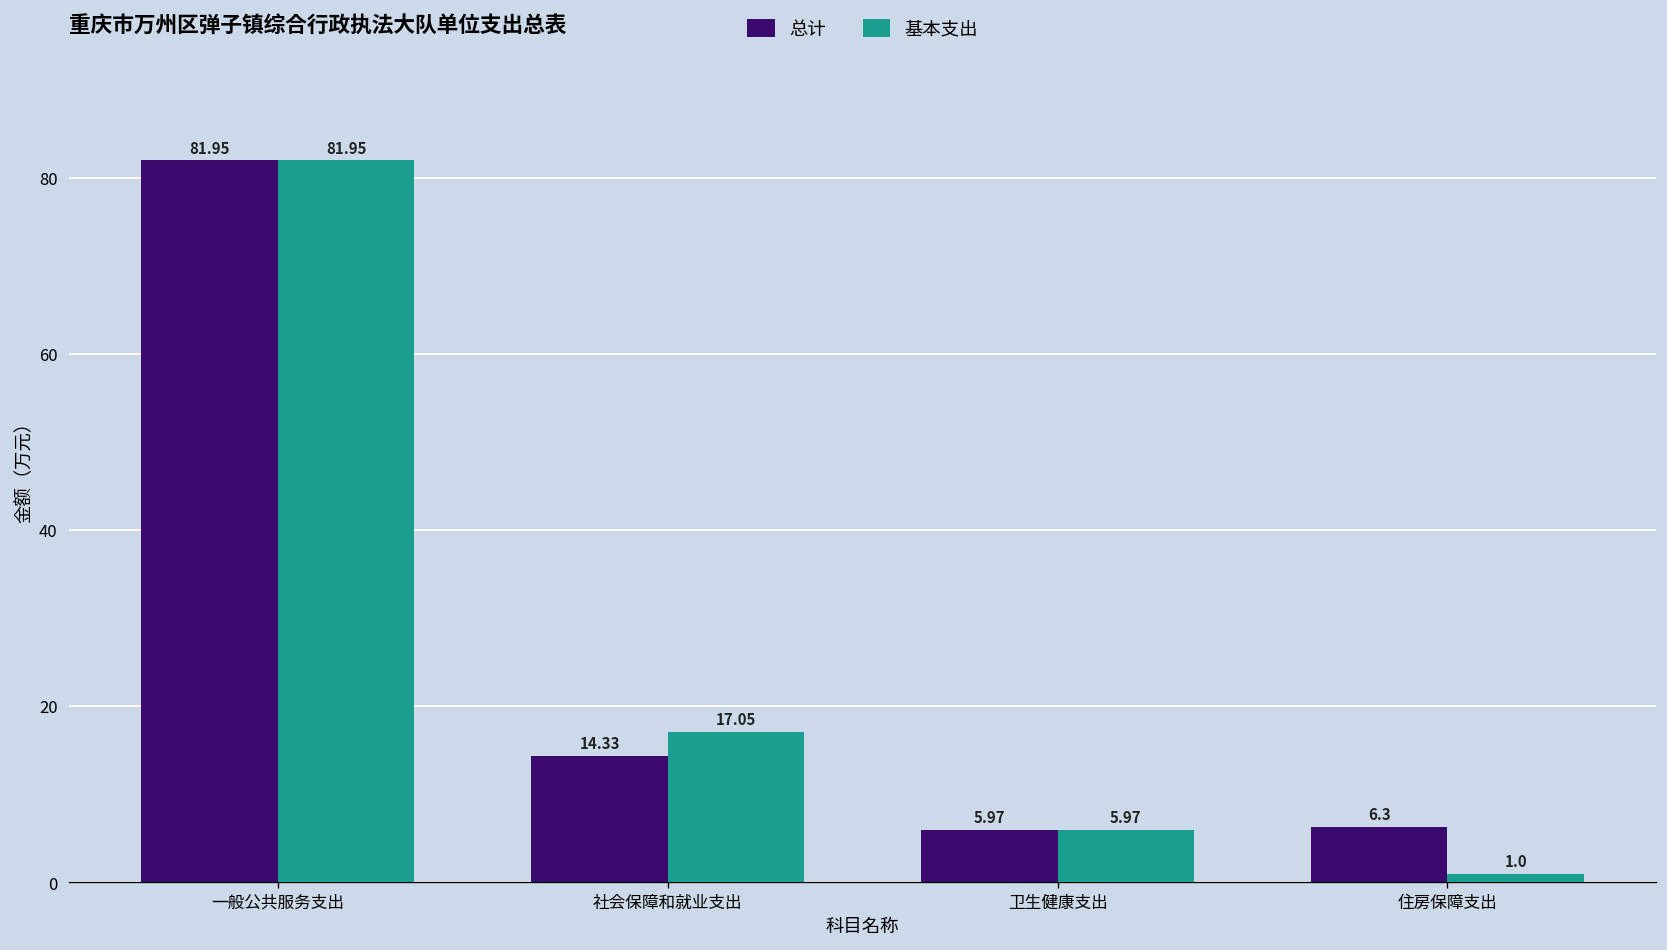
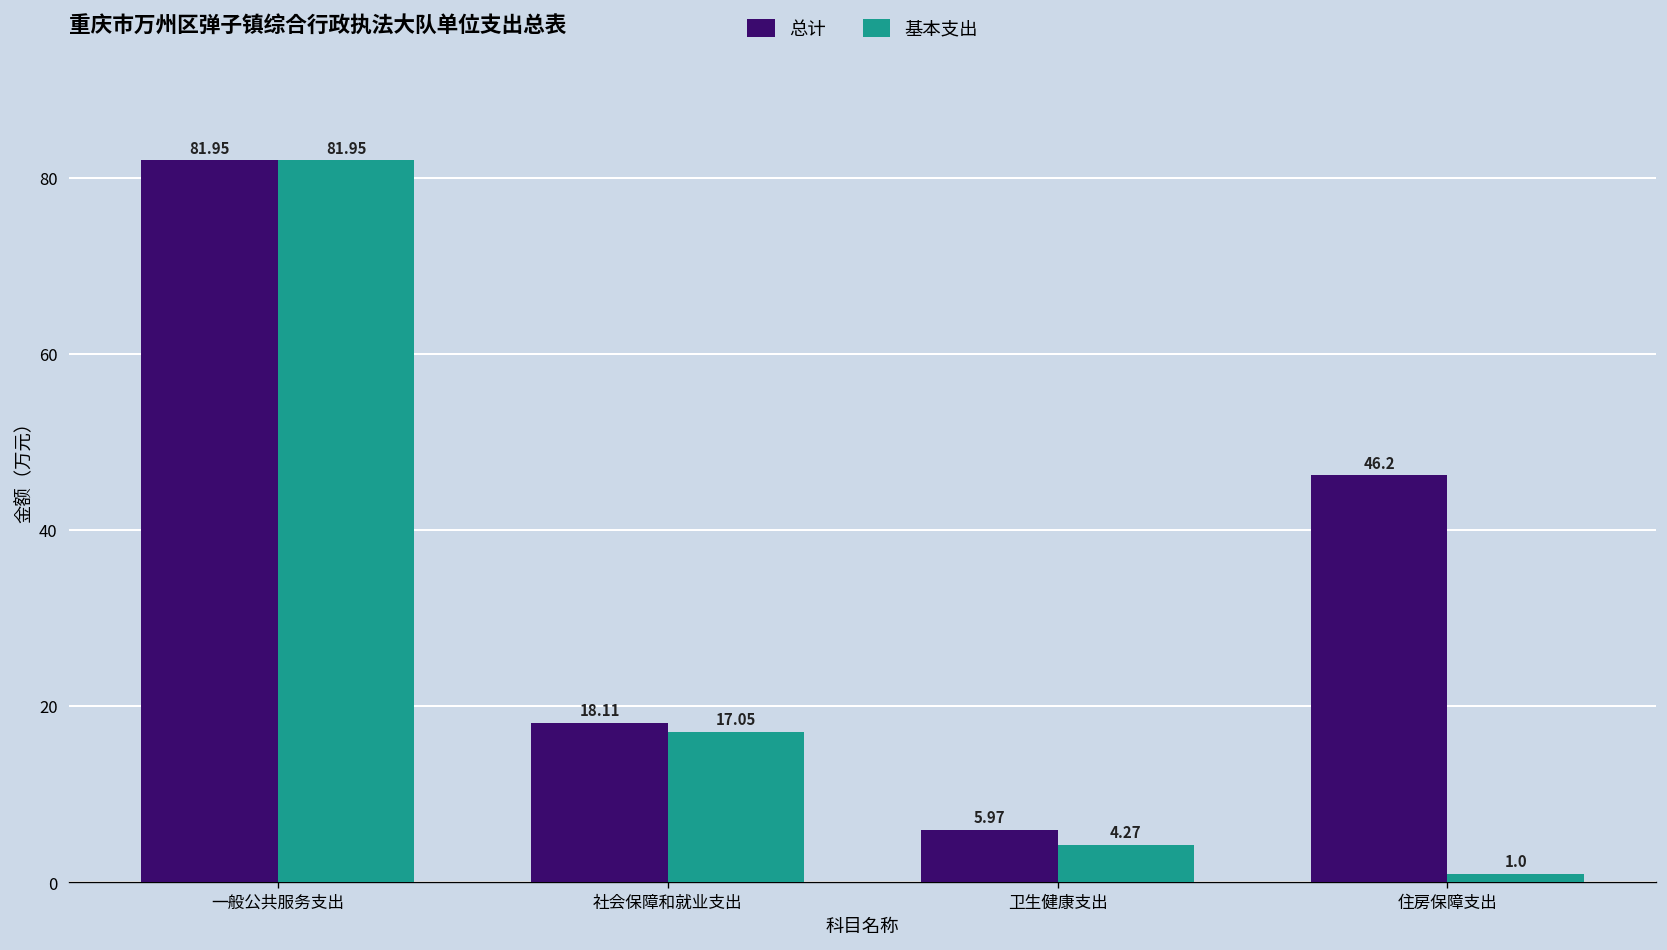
总计, 社会保障和就业支出: 14.33 -> 18.11
基本支出, 卫生健康支出: 5.97 -> 4.27
总计, 住房保障支出: 6.3 -> 46.2
